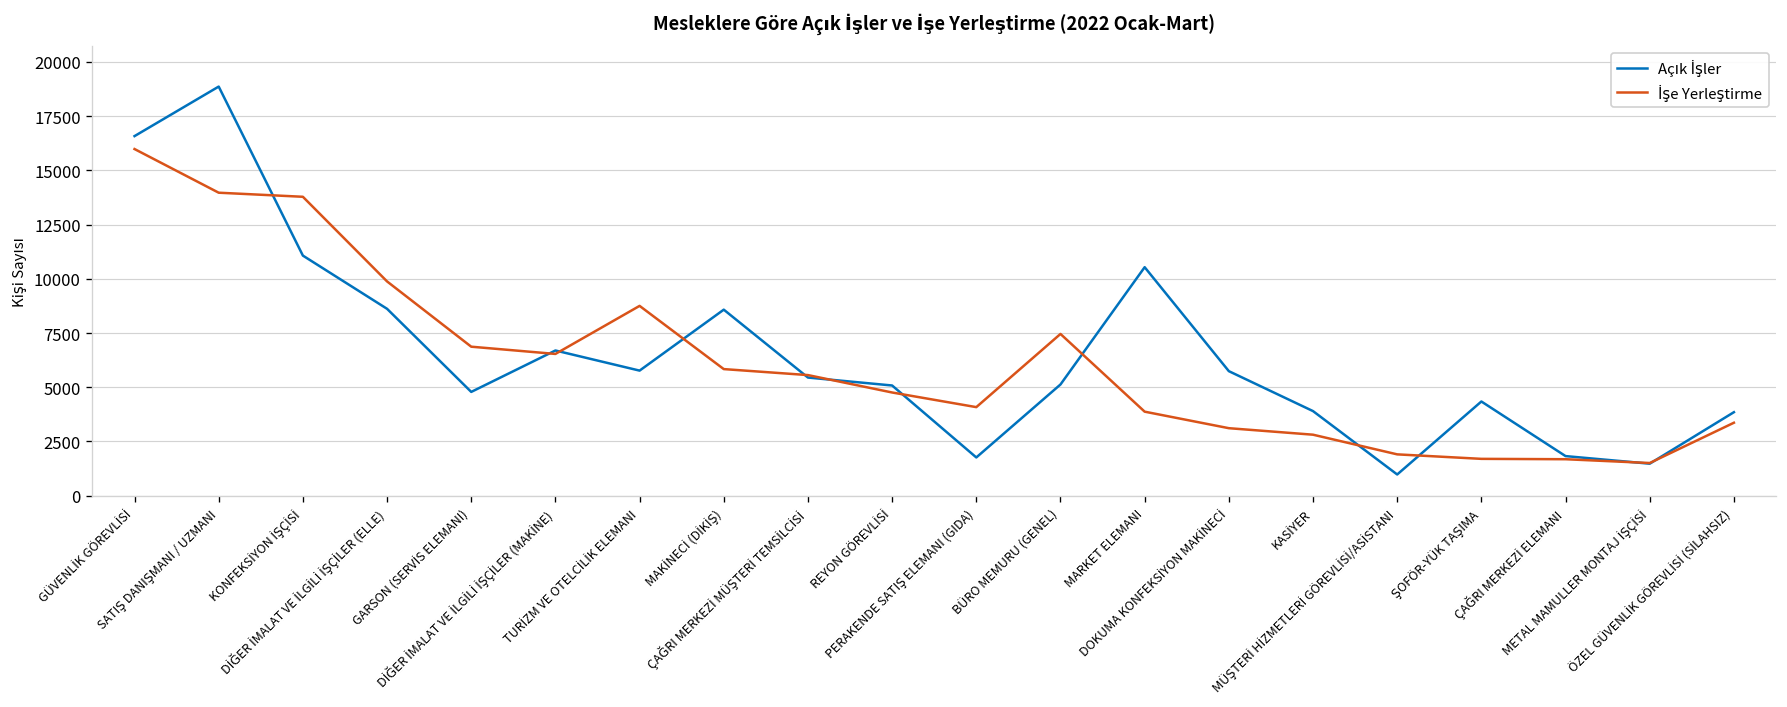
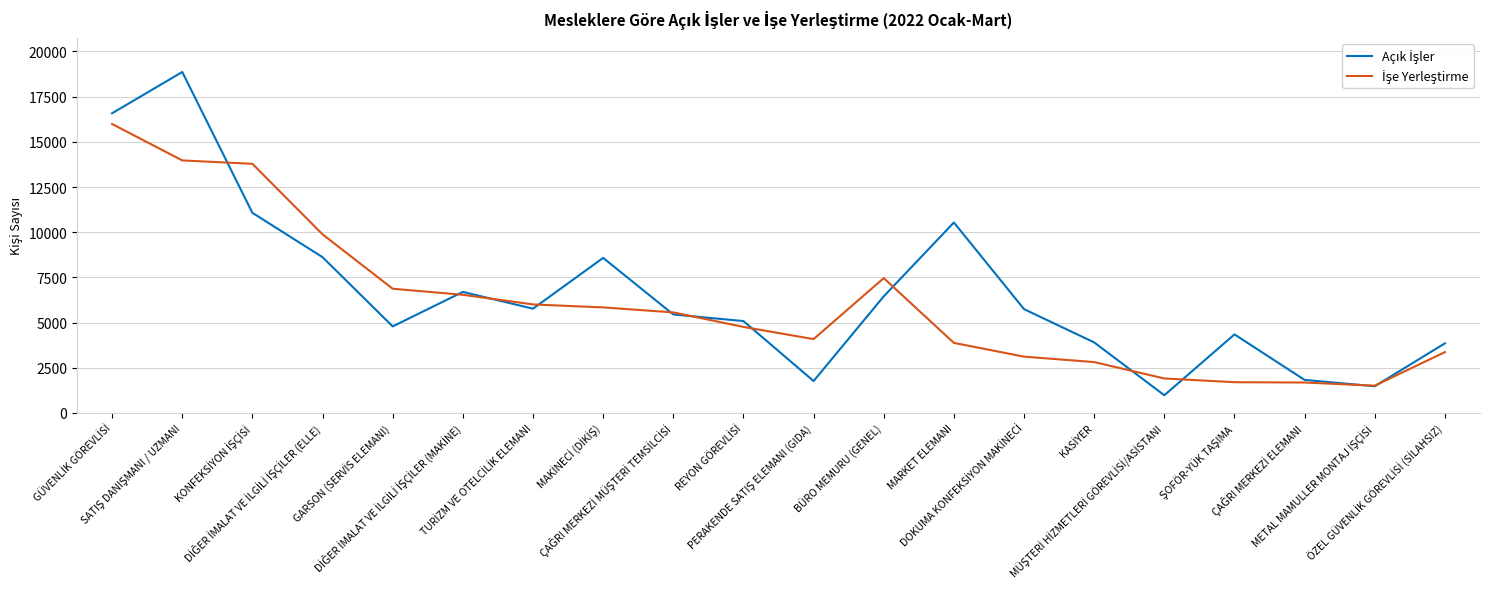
İşe Yerleştirme, TURİZM VE OTELCİLİK ELEMANI: 8800 -> 6000
Açık İşler, BÜRO MEMURU (GENEL): 5100 -> 6400
